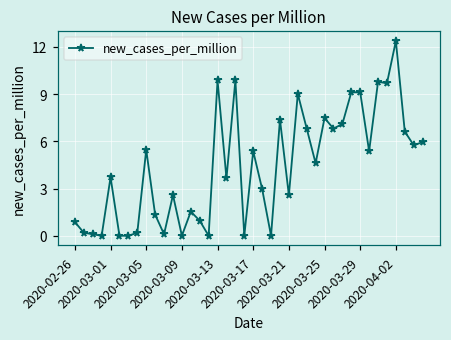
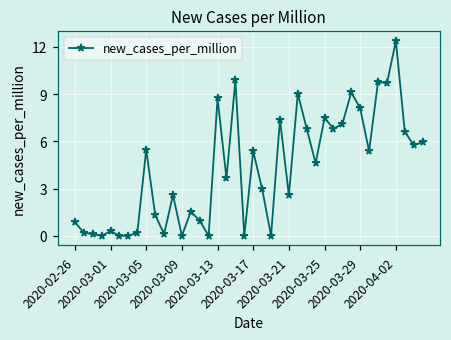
2020-03-01: 3.7 -> 0.3
2020-03-13: 9.9 -> 8.7
2020-03-29: 9.1 -> 8.1
